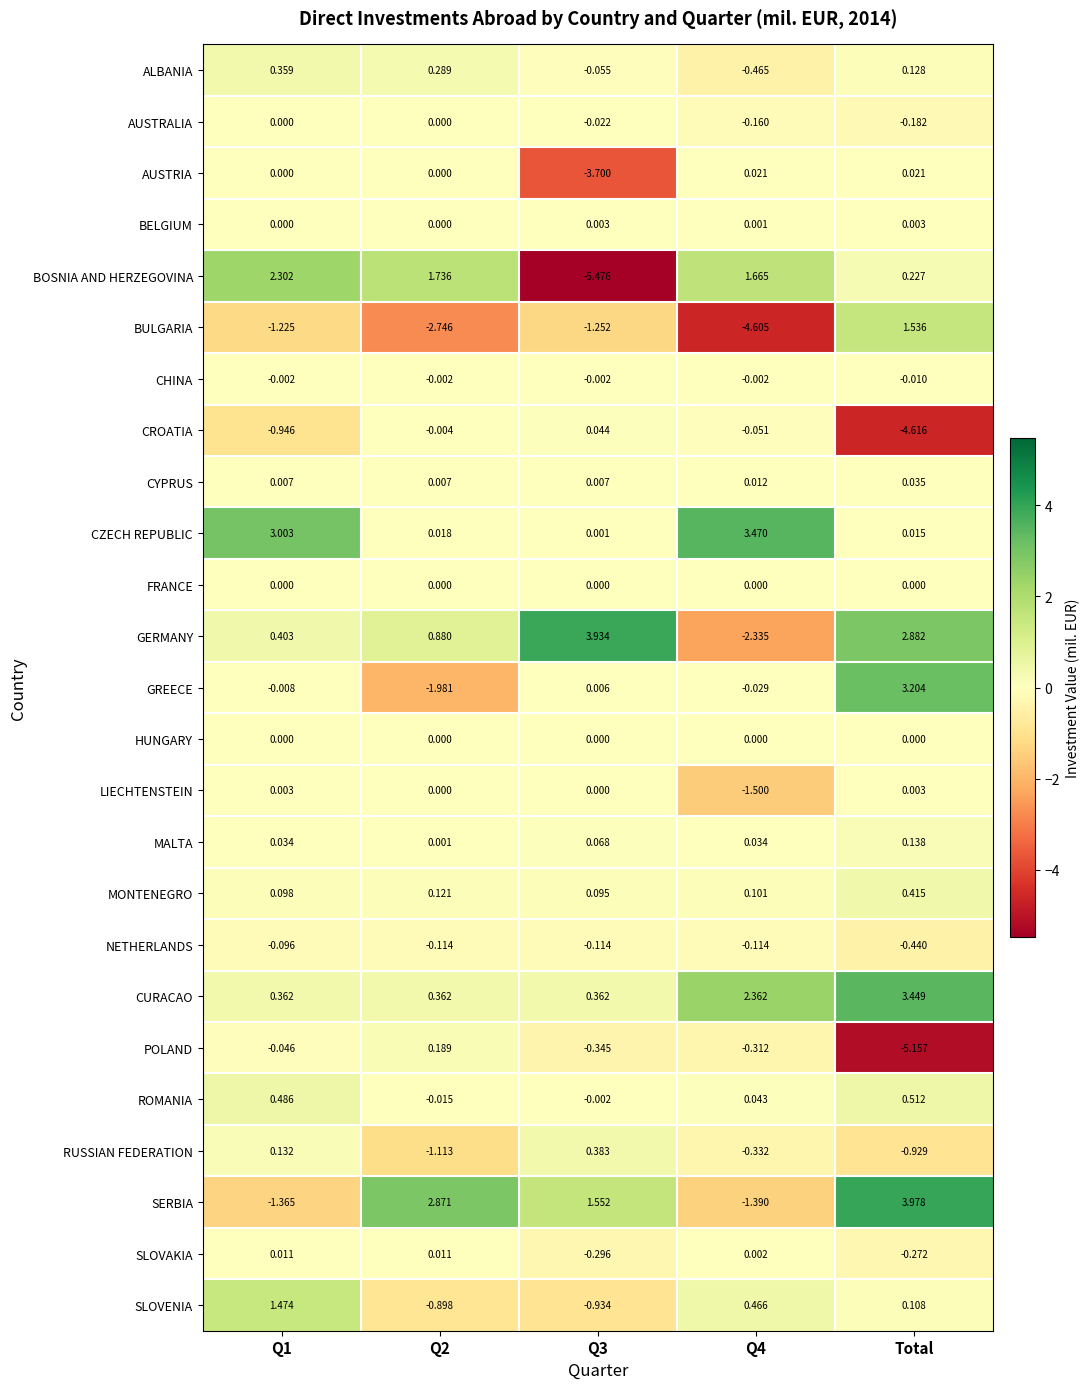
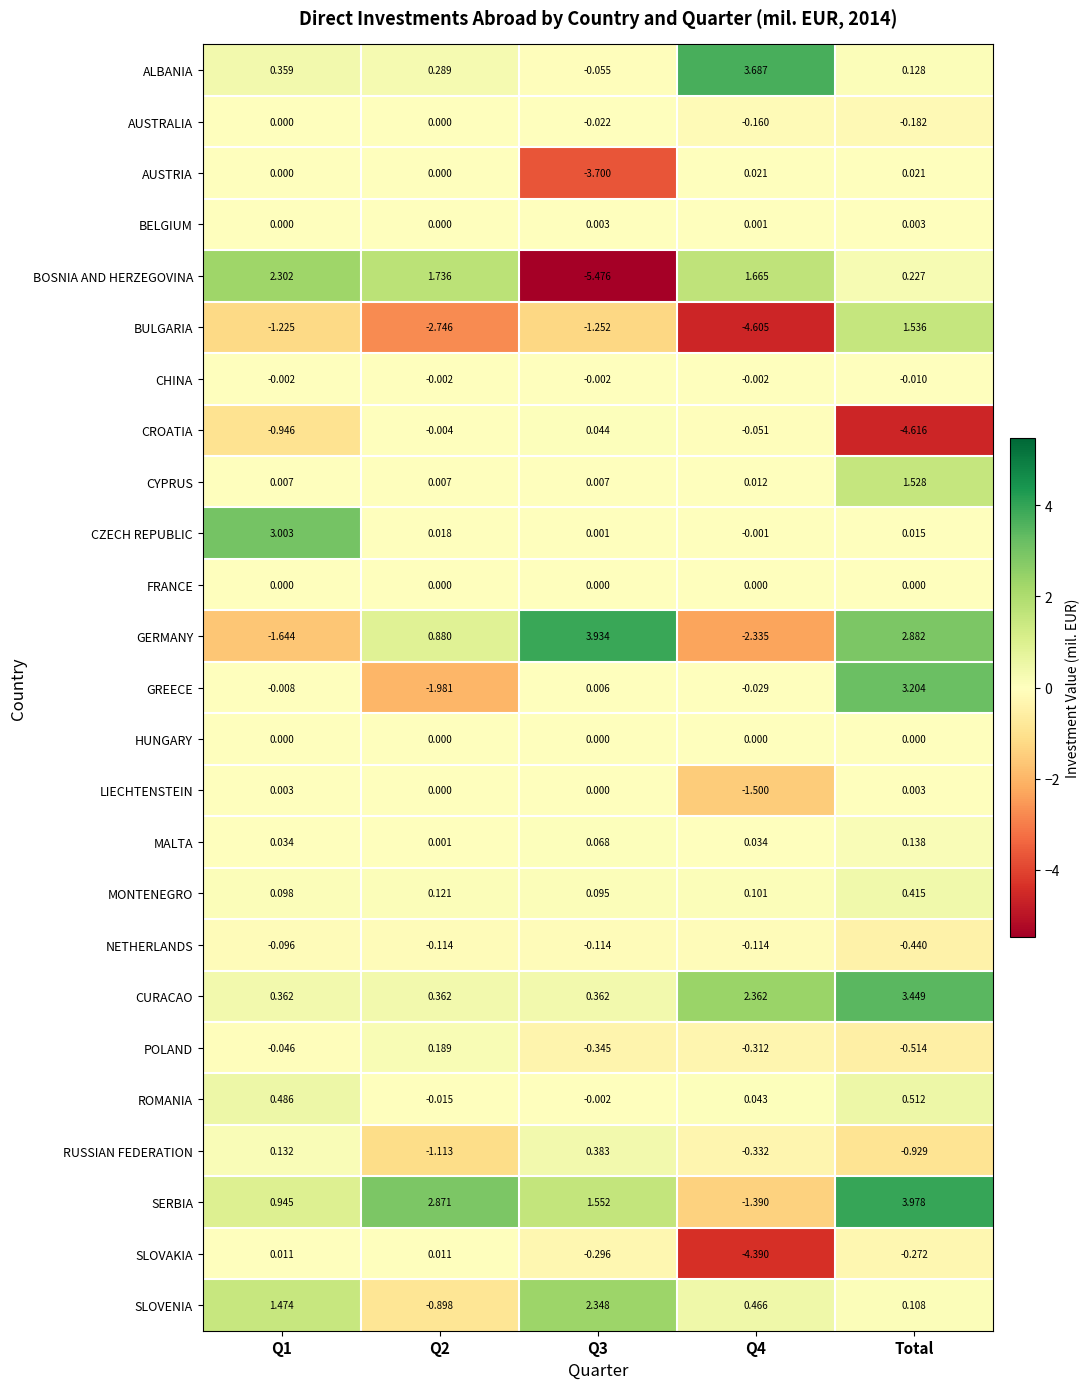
ALBANIA, Q4: -0.465 -> 3.687
CYPRUS, Total: 0.035 -> 1.528
CZECH REPUBLIC, Q4: 3.470 -> -0.001
GERMANY, Q1: 0.403 -> -1.644
POLAND, Total: -5.157 -> -0.514
SERBIA, Q1: -1.365 -> 0.945
SLOVAKIA, Q4: 0.002 -> -4.390
SLOVENIA, Q3: -0.934 -> 2.348
